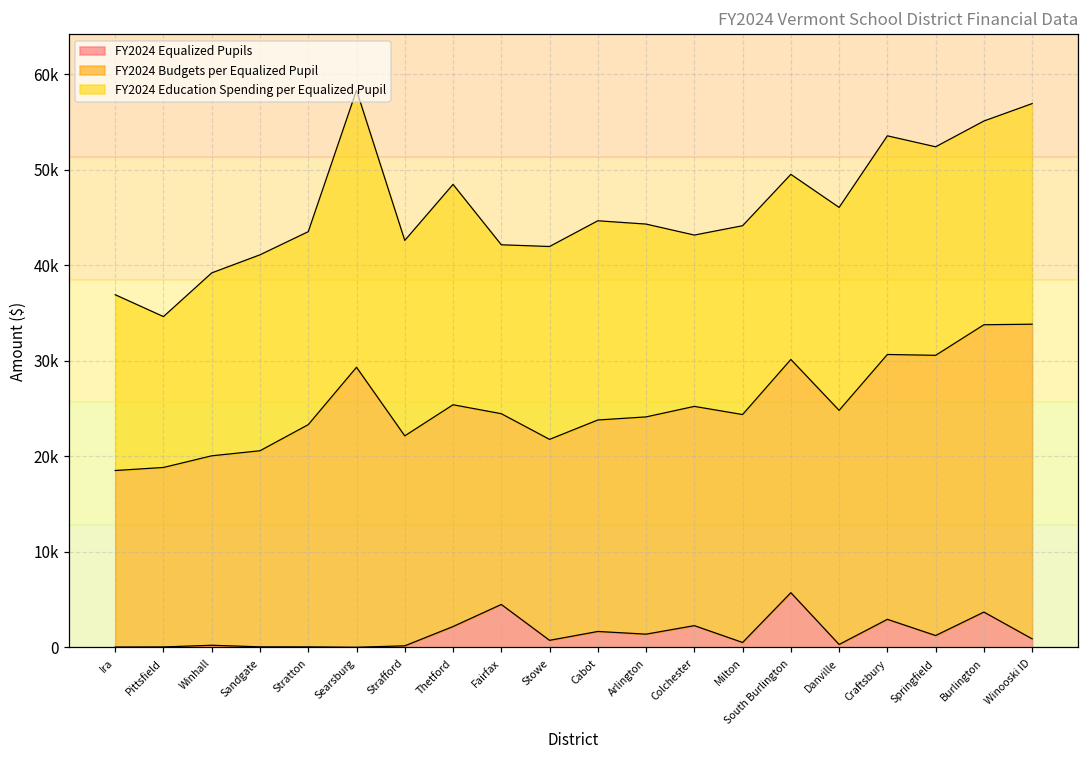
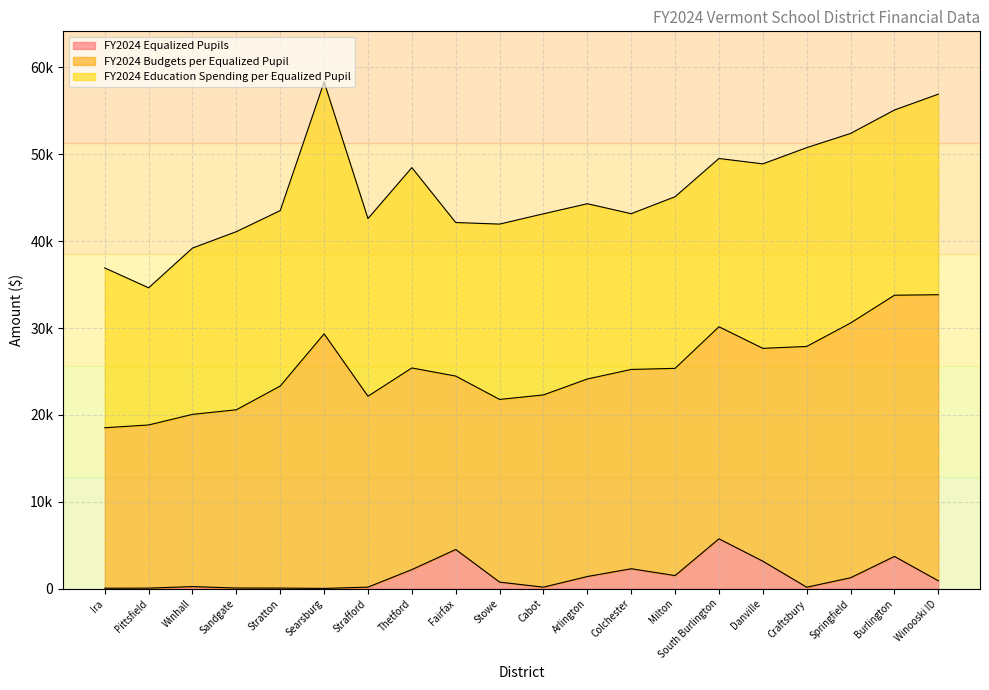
FY2024 Equalized Pupils, Cabot: 2000 -> 0
FY2024 Equalized Pupils, Milton: 500 -> 1500
FY2024 Equalized Pupils, Danville: 0 -> 3000
FY2024 Equalized Pupils, Craftsbury: 3000 -> 0
